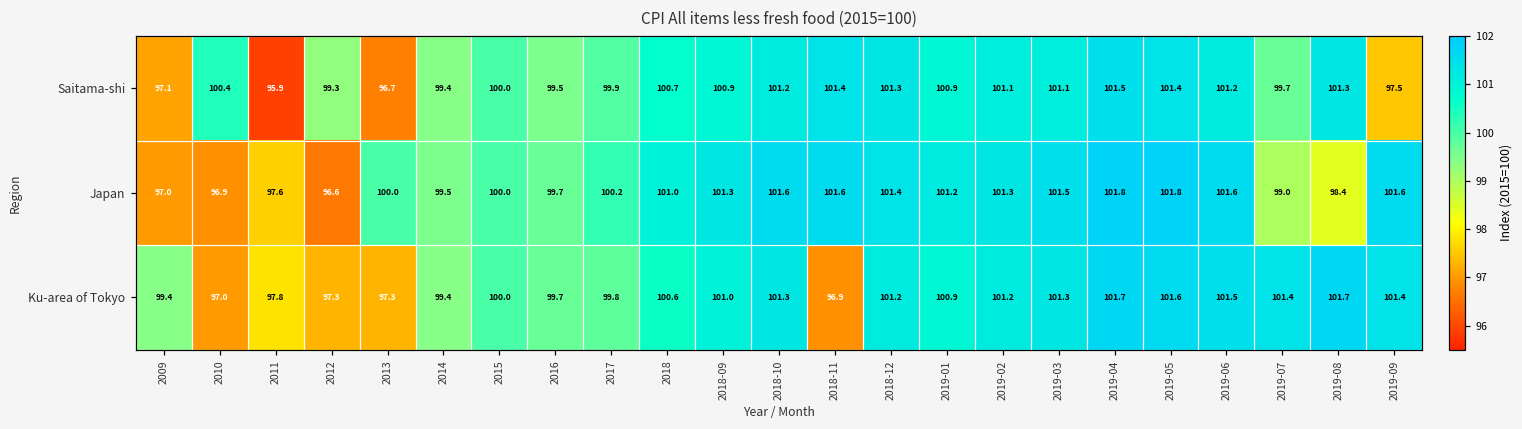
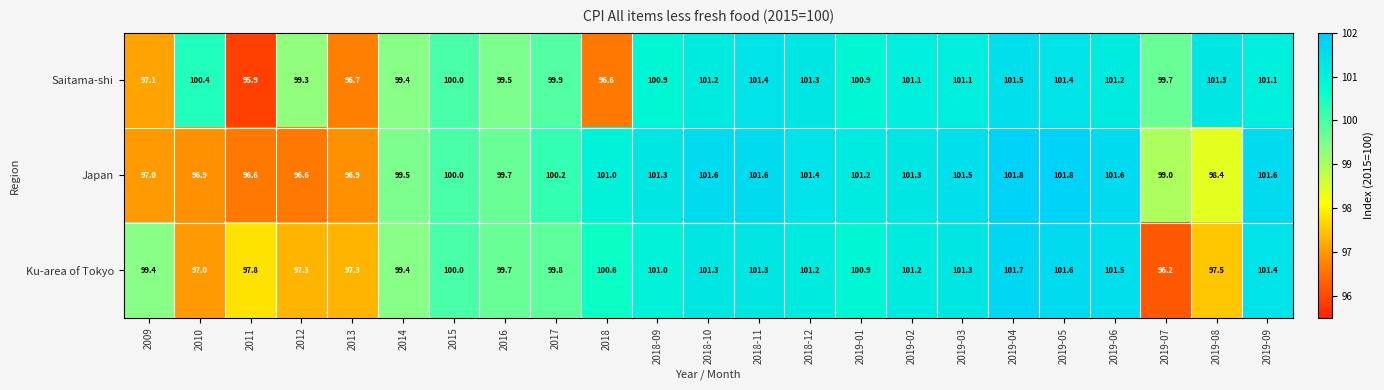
Saitama-shi, 2018: 100.7 -> 96.6
Saitama-shi, 2019-09: 97.5 -> 101.1
Japan, 2011: 97.6 -> 96.6
Japan, 2013: 100.0 -> 96.9
Ku-area of Tokyo, 2018-11: 96.9 -> 101.3
Ku-area of Tokyo, 2019-07: 101.4 -> 96.2
Ku-area of Tokyo, 2019-08: 101.7 -> 97.5
